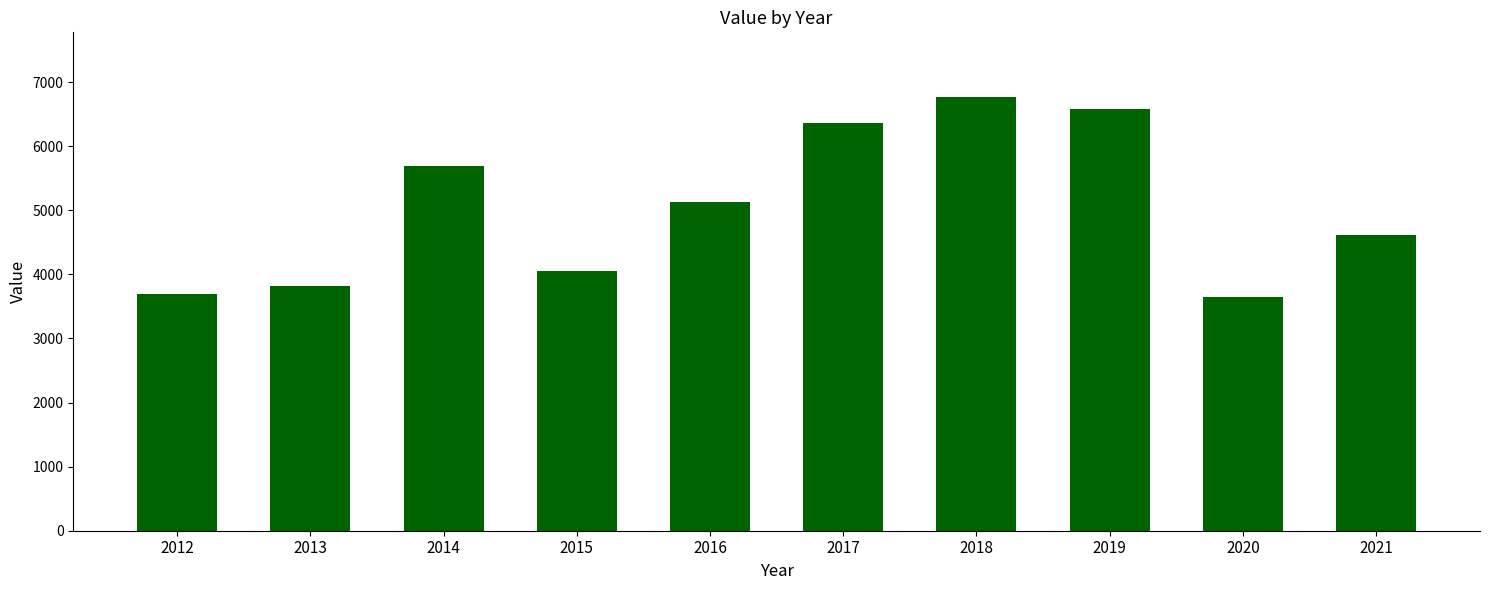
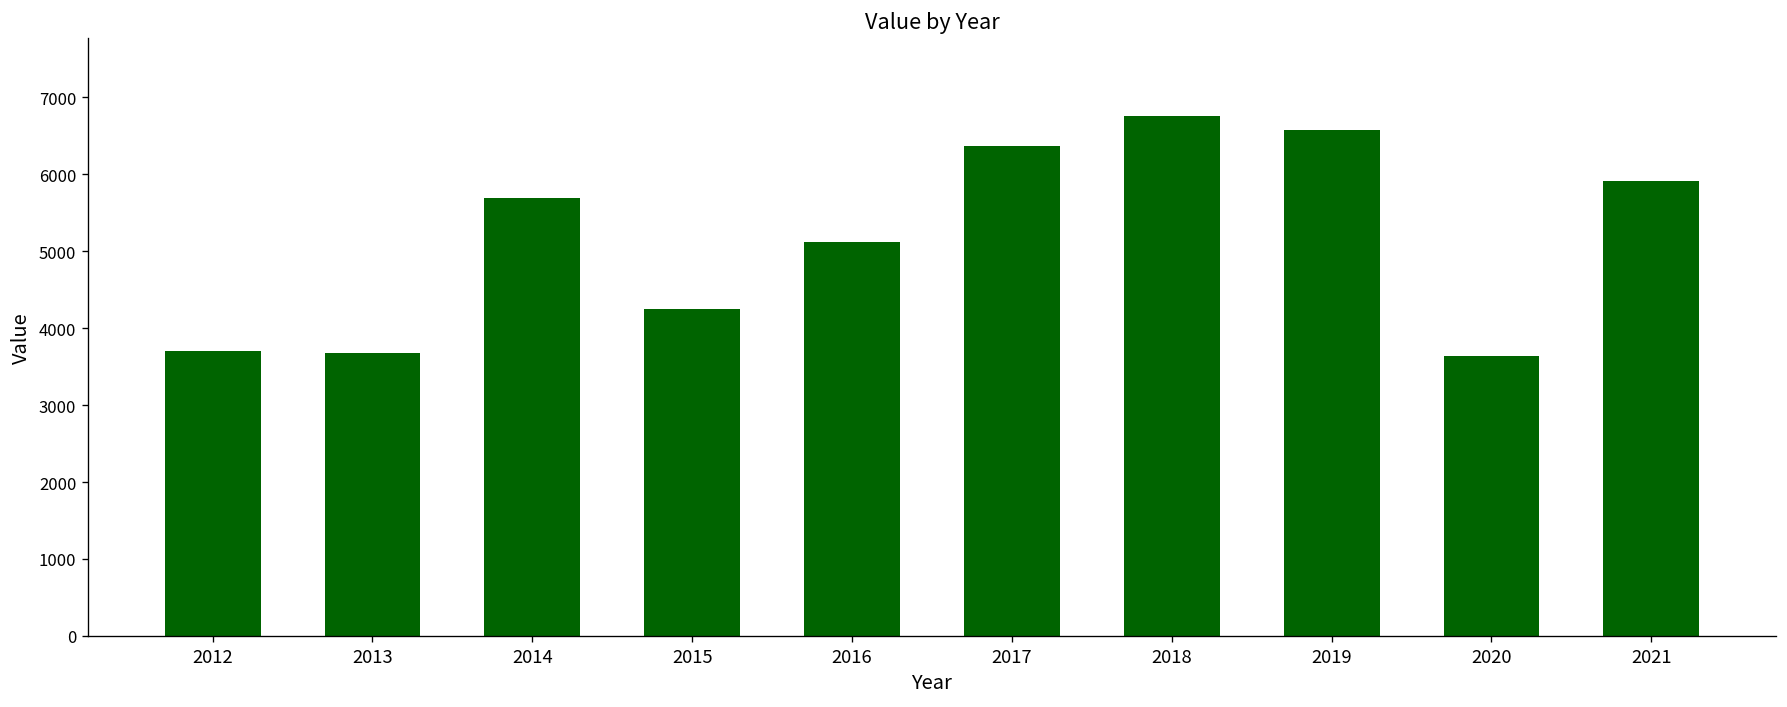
2013: 3800 -> 3700
2015: 4000 -> 4200
2021: 4600 -> 5900
